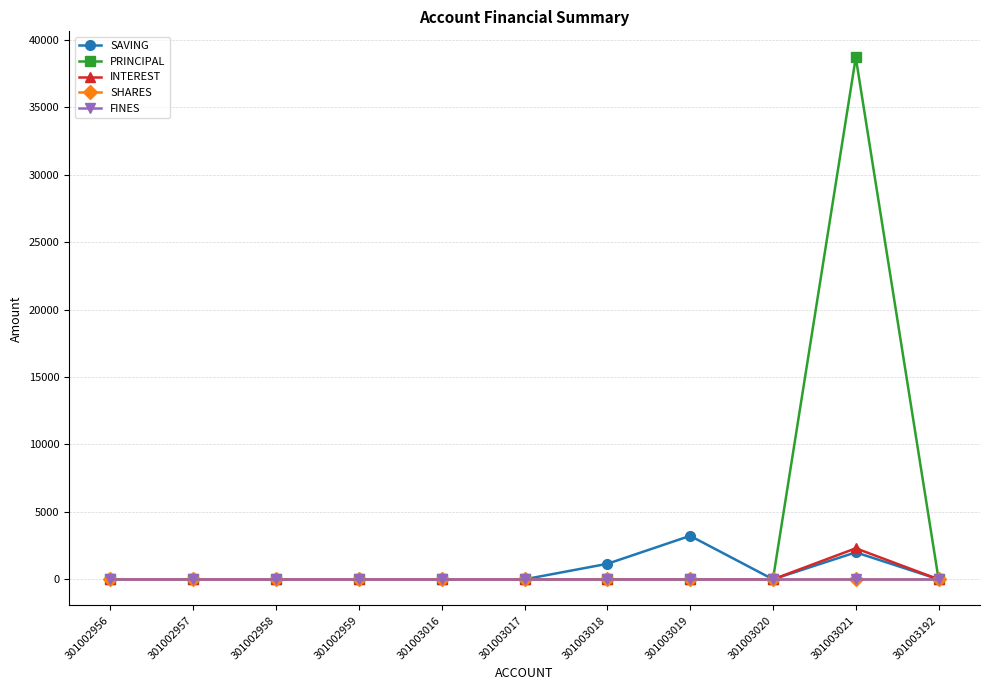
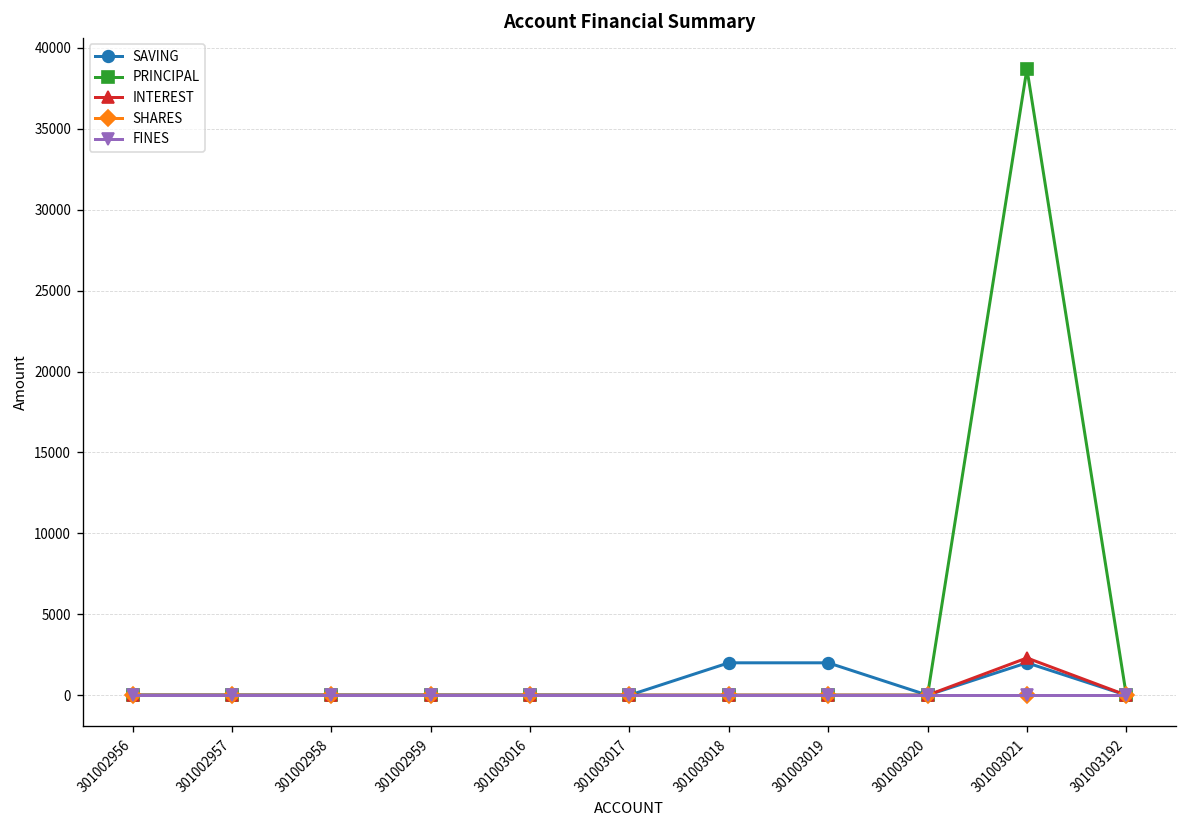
SAVING, 301003018: 1100 -> 2000
SAVING, 301003019: 3200 -> 2000
